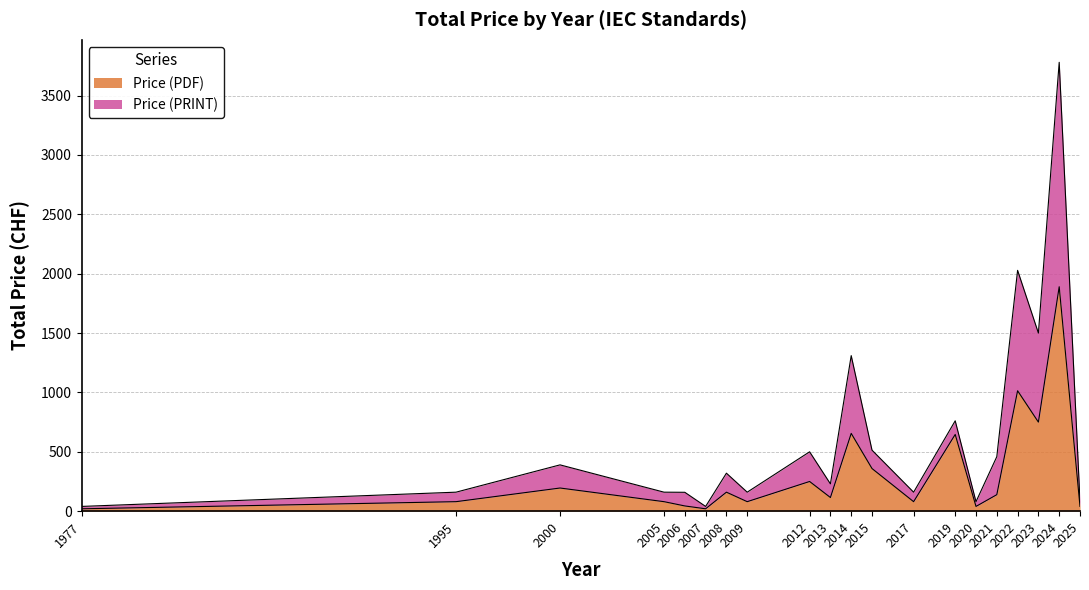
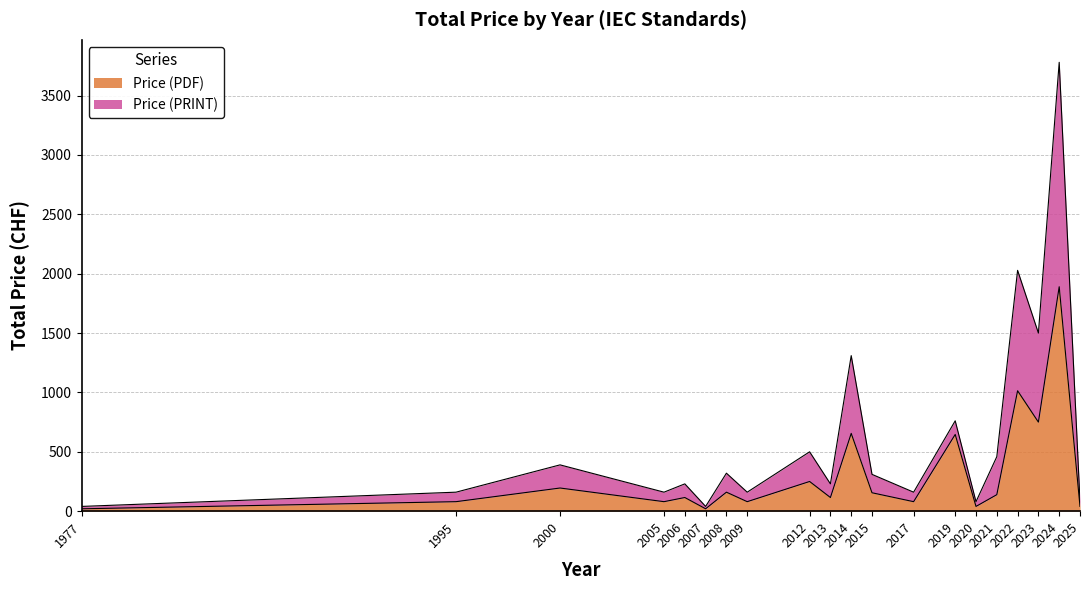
Price (PDF), 2006: 40 -> 120
Price (PDF), 2015: 360 -> 160
